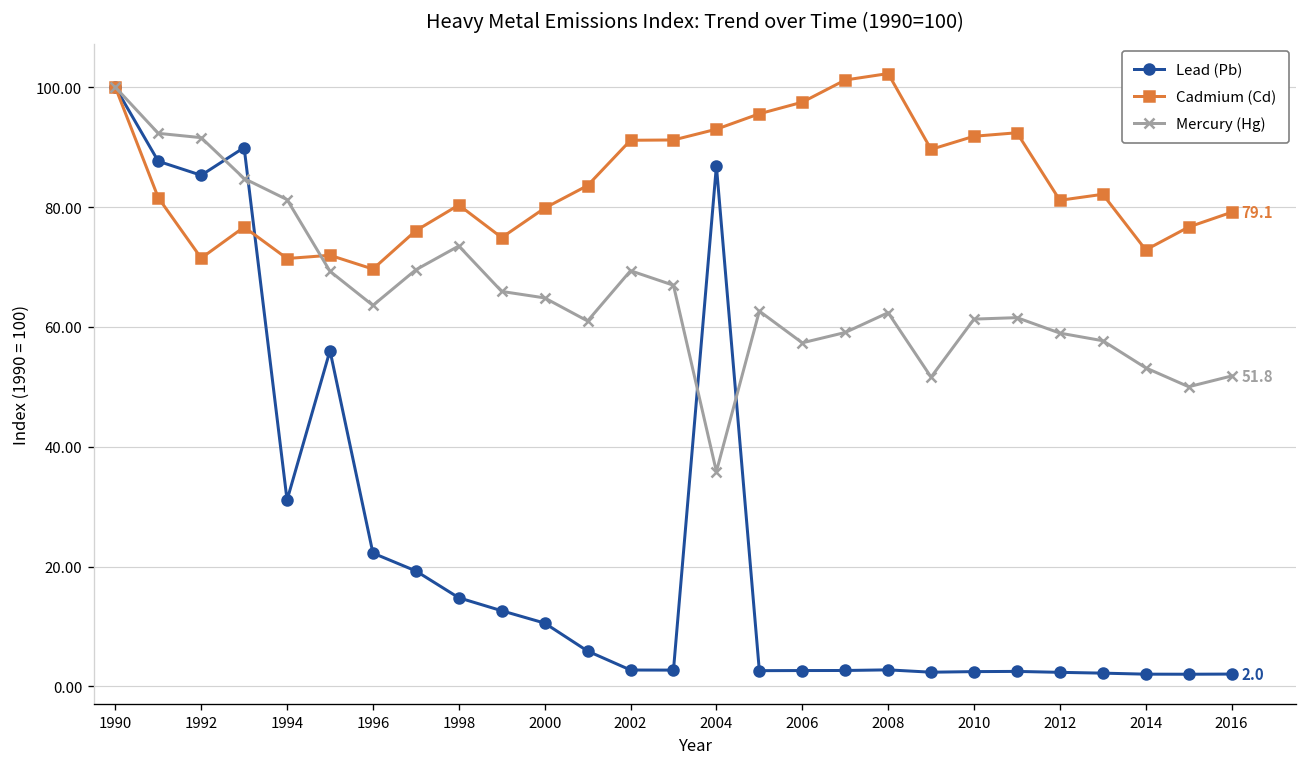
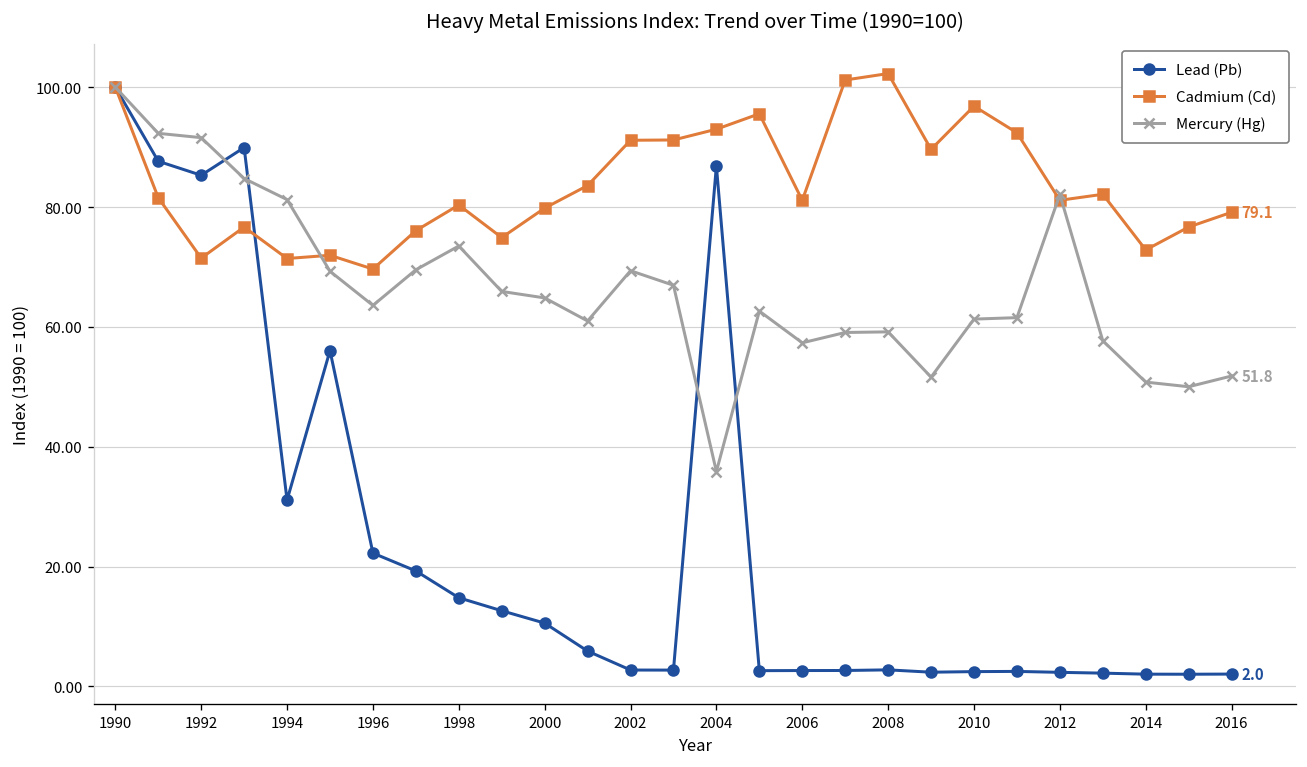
Cadmium (Cd), 2006: 97 -> 81
Mercury (Hg), 2008: 62 -> 59
Cadmium (Cd), 2010: 92 -> 97
Mercury (Hg), 2012: 59 -> 82
Mercury (Hg), 2014: 53 -> 51
